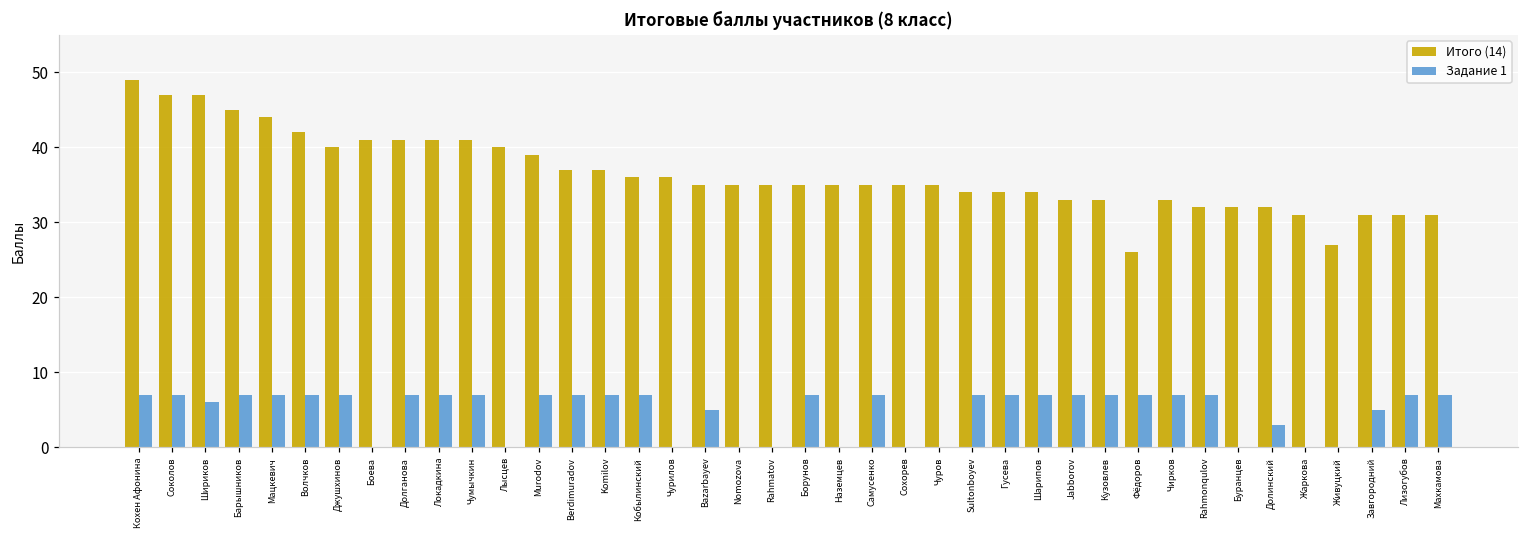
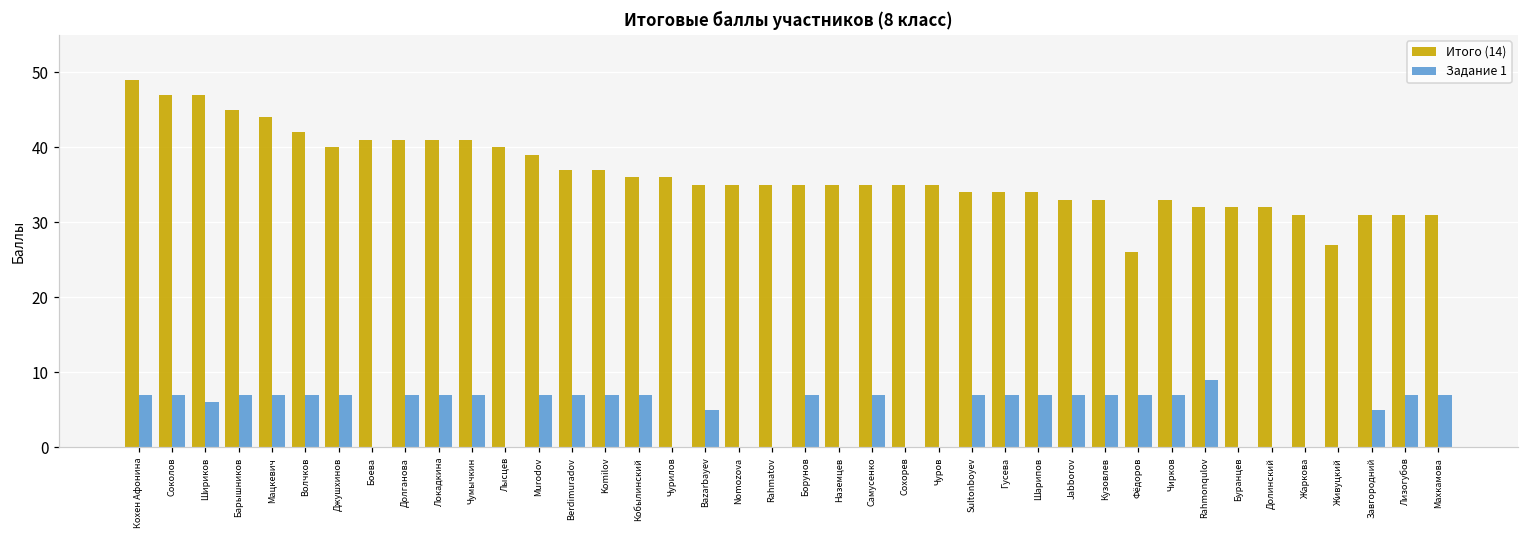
Задание 1, Rahmonqulov: 7 -> 9
Задание 1, Долинский: 3 -> 0
